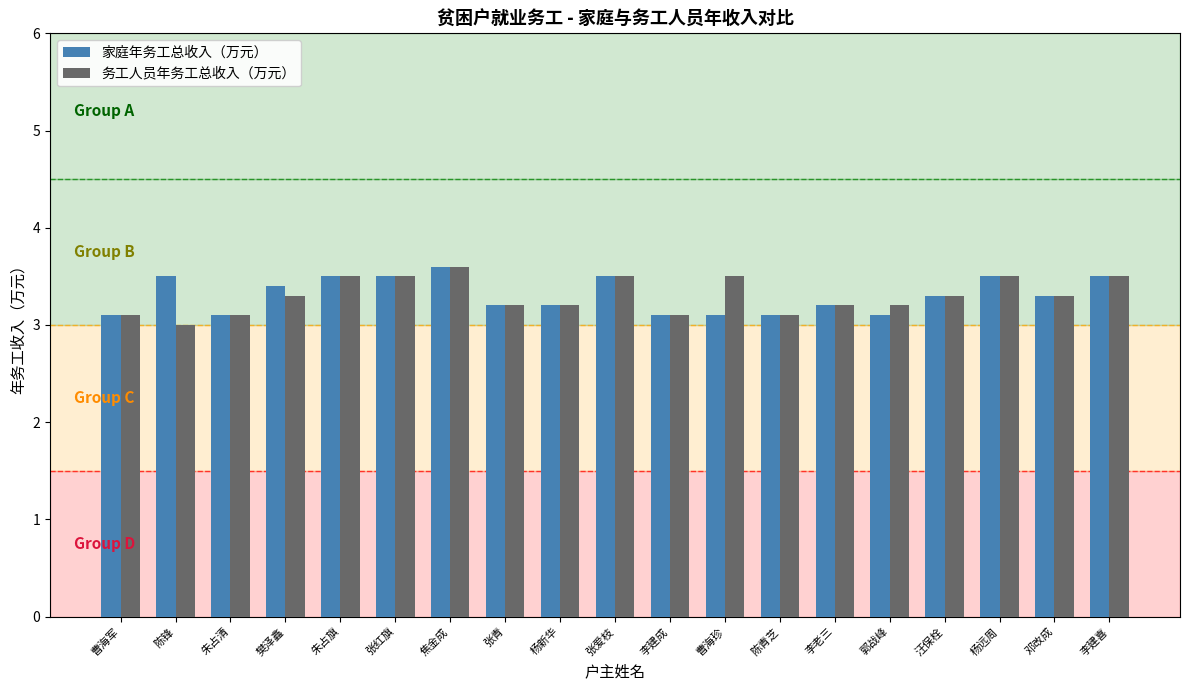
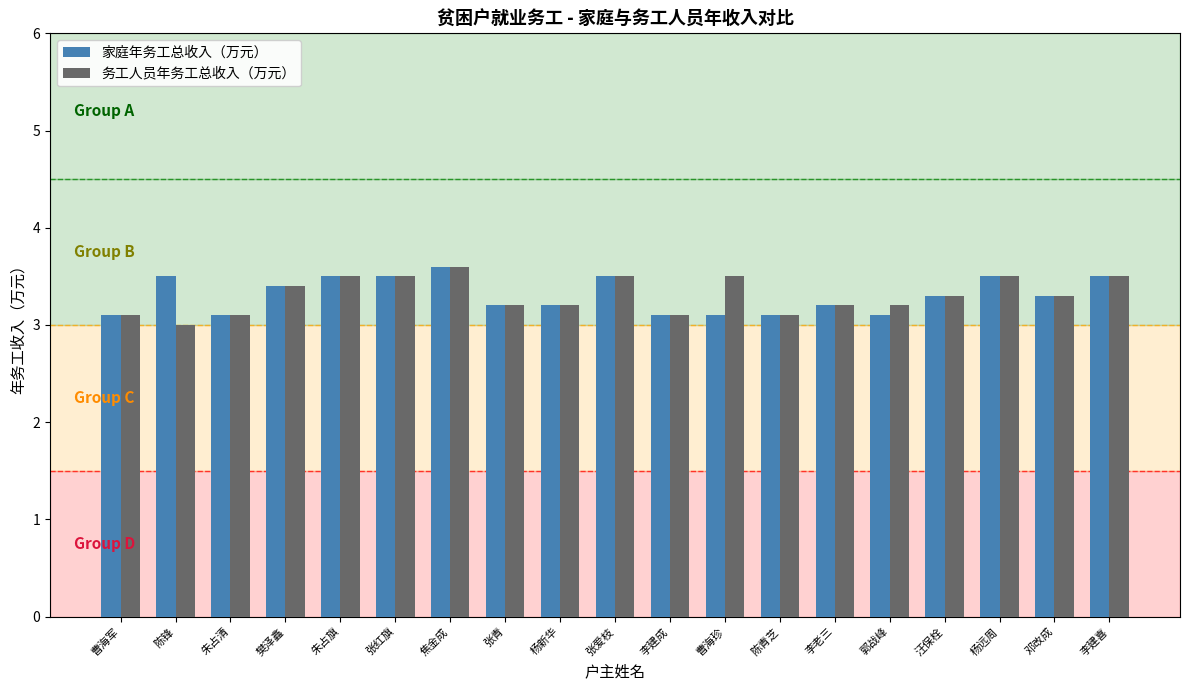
务工人员年务工总收入（万元）, 樊泽鑫: 3.3 -> 3.4
